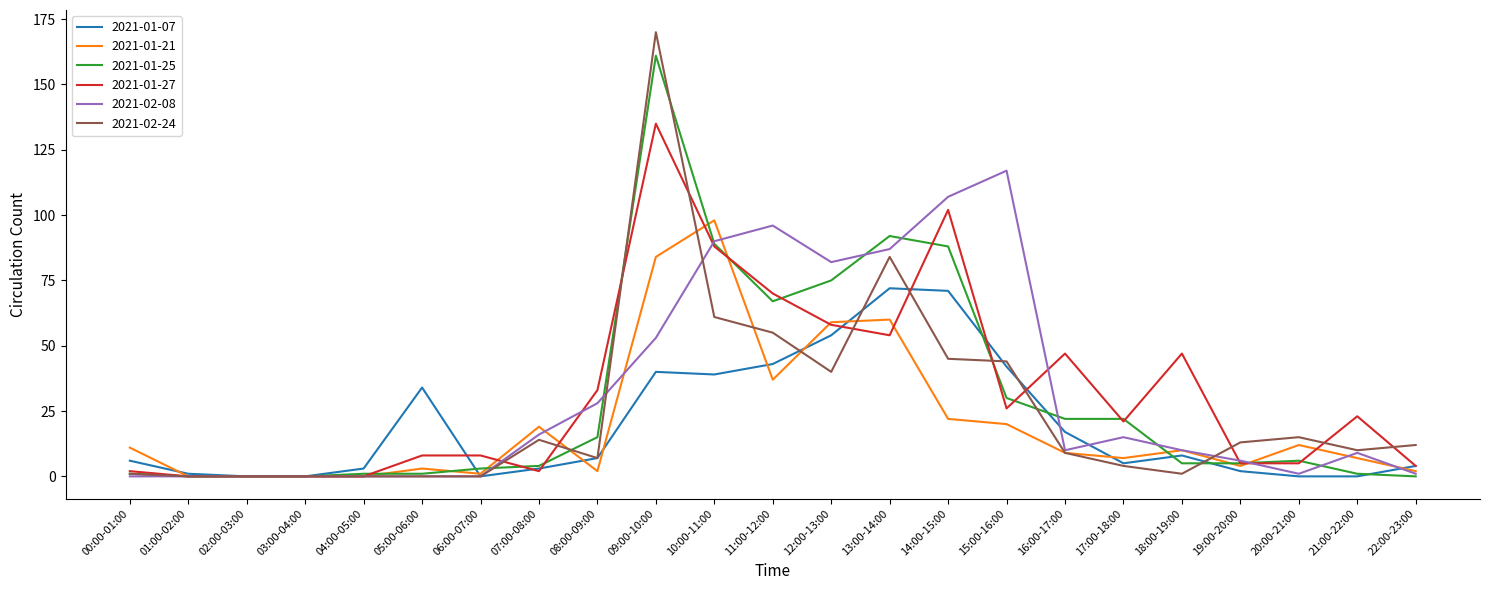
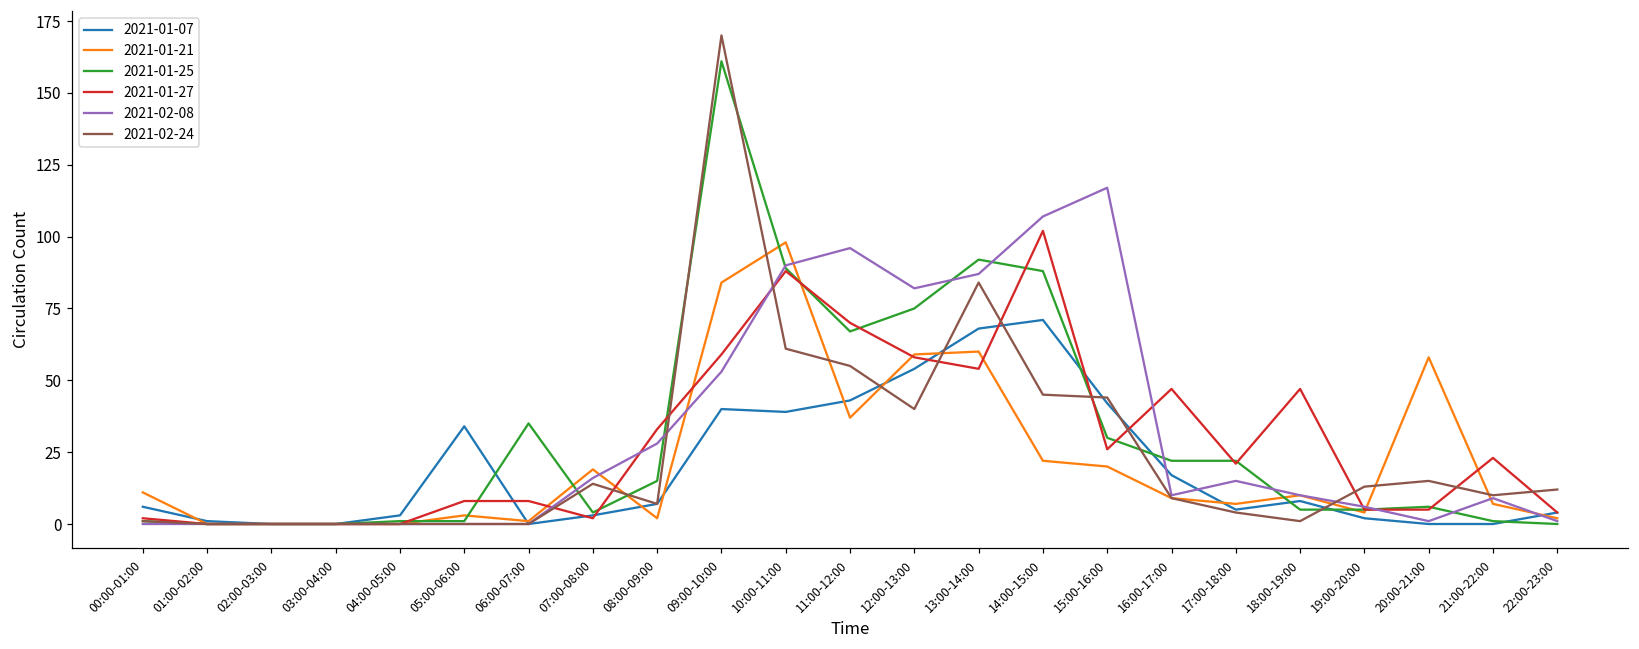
2021-01-25, 06:00-07:00: 3 -> 35
2021-01-27, 09:00-10:00: 135 -> 59
2021-01-07, 13:00-14:00: 72 -> 68
2021-01-21, 20:00-21:00: 12 -> 58
